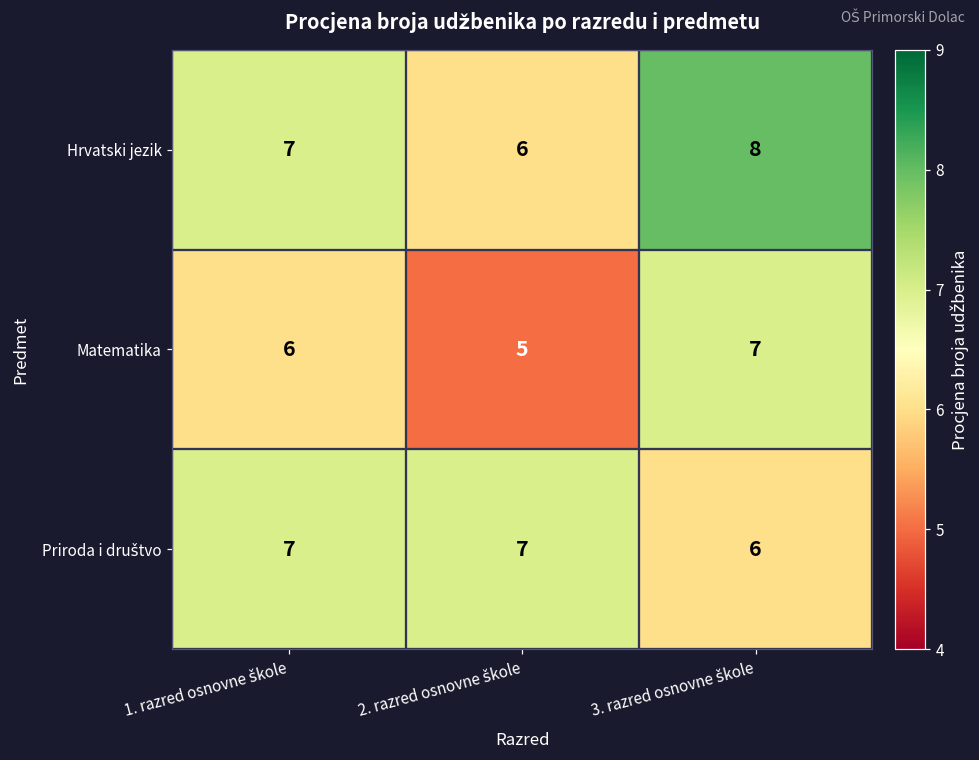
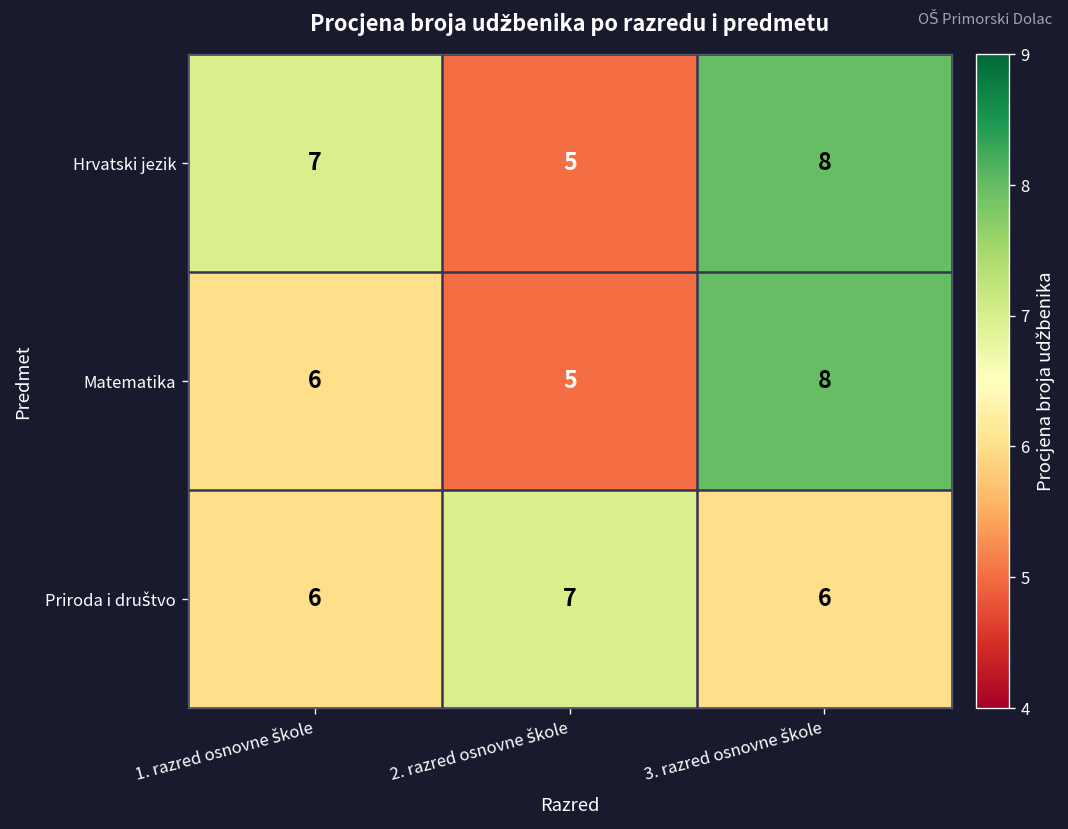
Hrvatski jezik, 2. razred osnovne škole: 6 -> 5
Matematika, 3. razred osnovne škole: 7 -> 8
Priroda i društvo, 1. razred osnovne škole: 7 -> 6
